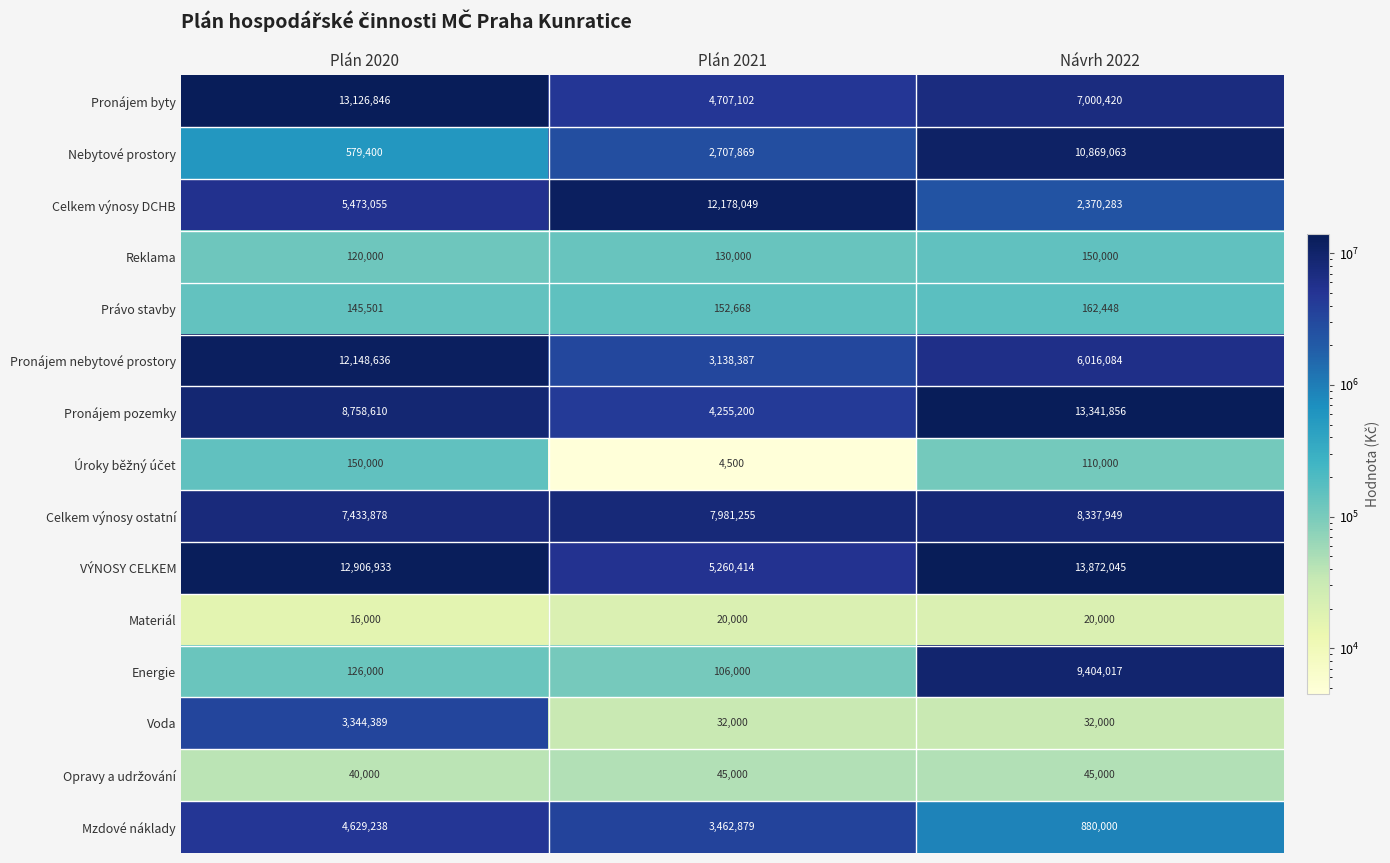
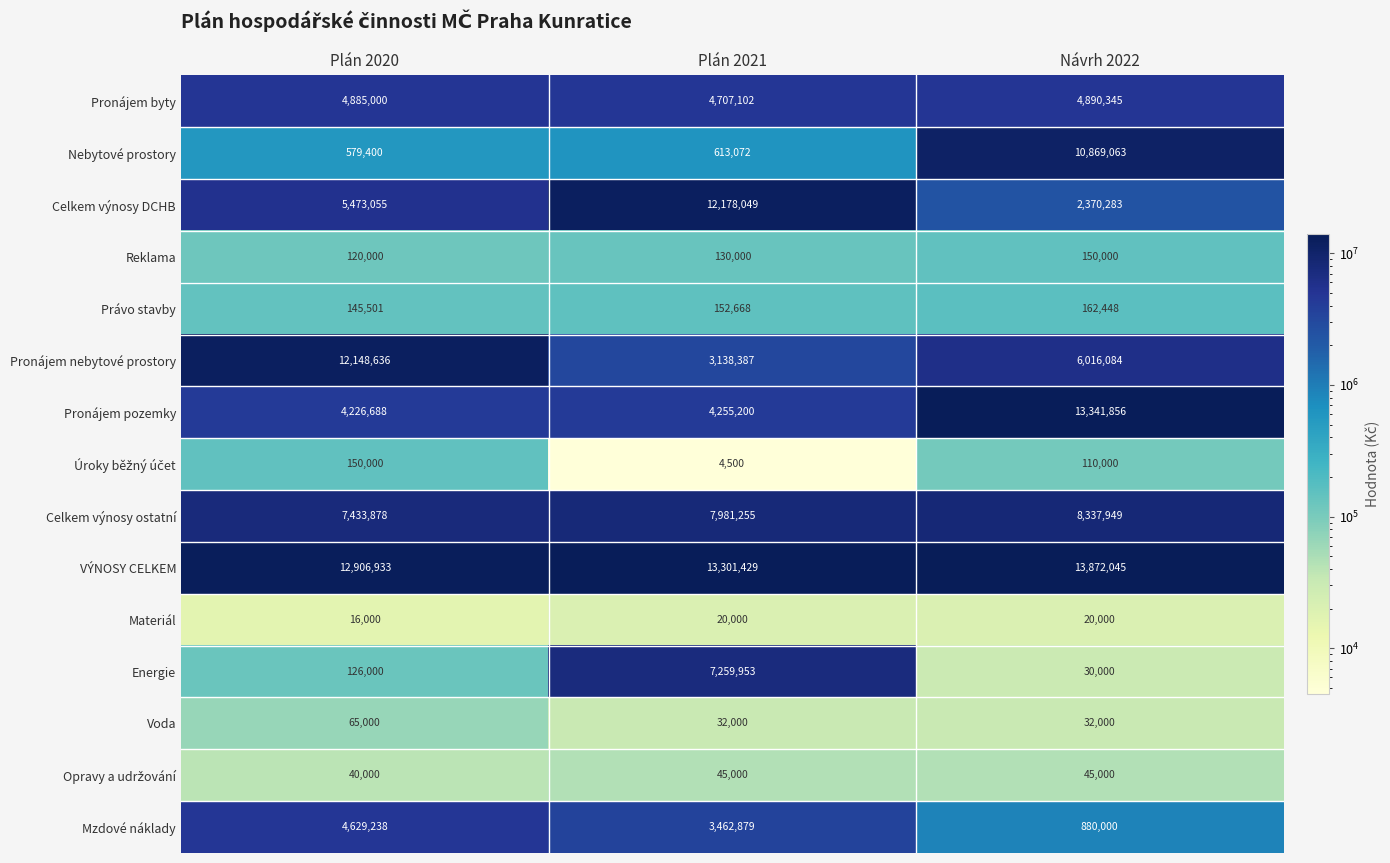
Pronájem byty, Plán 2020: 13,126,846 -> 4,885,000
Pronájem byty, Návrh 2022: 7,000,420 -> 4,890,345
Nebytové prostory, Plán 2021: 2,707,869 -> 613,072
Pronájem pozemky, Plán 2020: 8,758,610 -> 4,226,688
VÝNOSY CELKEM, Plán 2021: 5,260,414 -> 13,301,429
Energie, Plán 2021: 106,000 -> 7,259,953
Energie, Návrh 2022: 9,404,017 -> 30,000
Voda, Plán 2020: 3,344,389 -> 65,000
